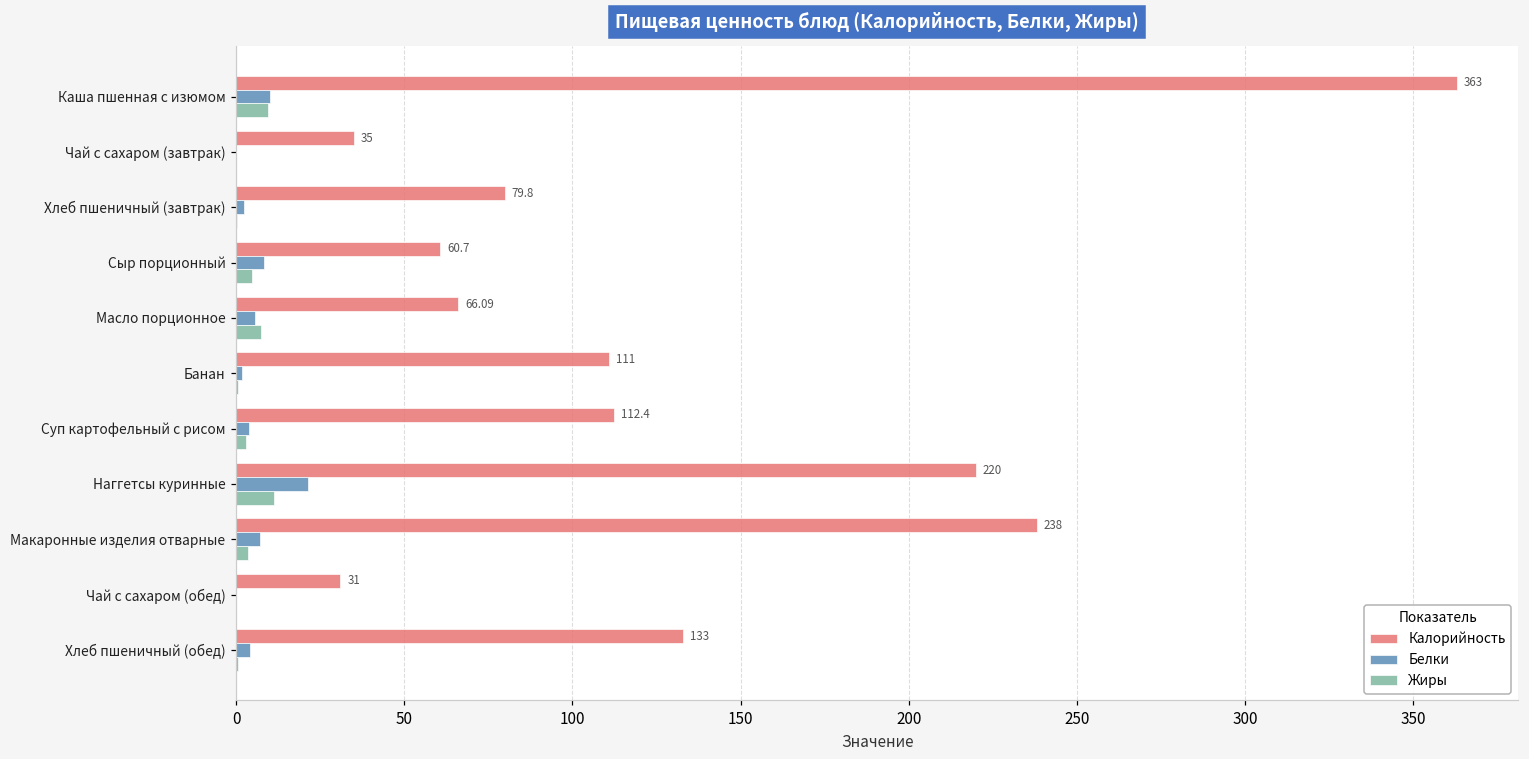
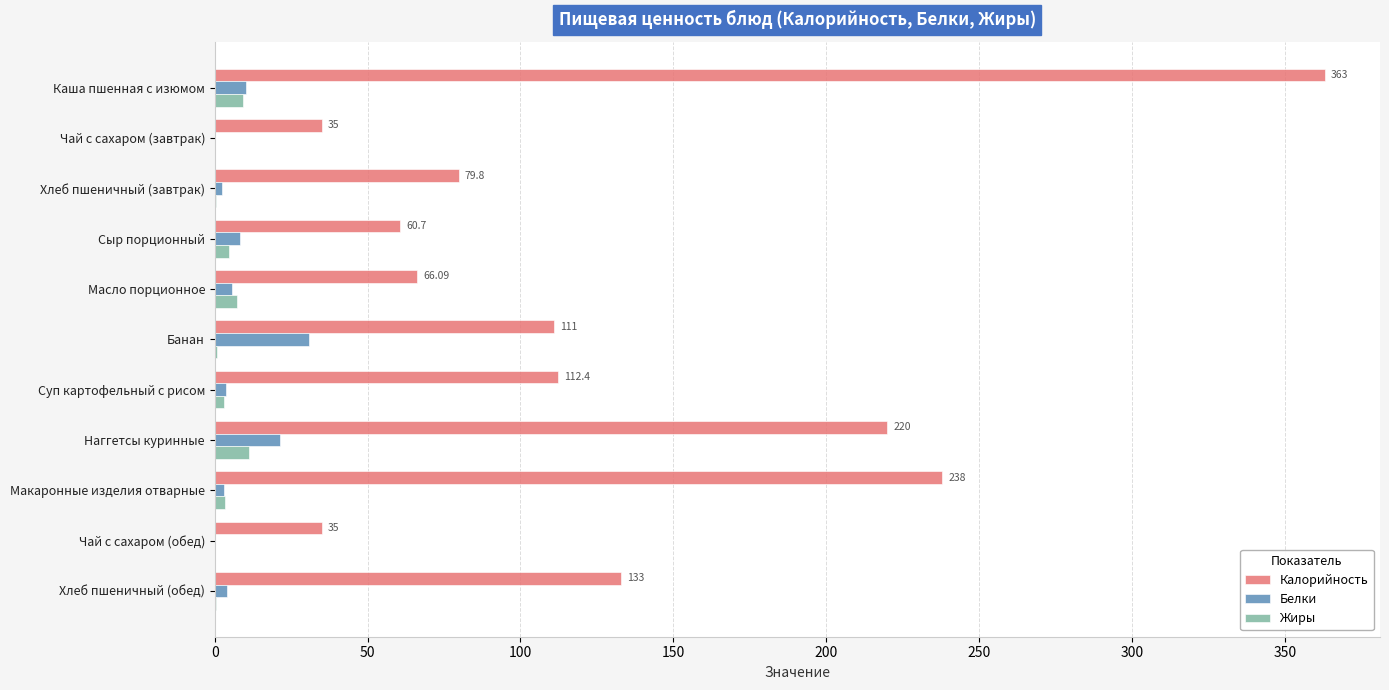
Белки, Банан: 2 -> 31
Белки, Макаронные изделия отварные: 7 -> 3
Калорийность, Чай с сахаром (обед): 31 -> 35
